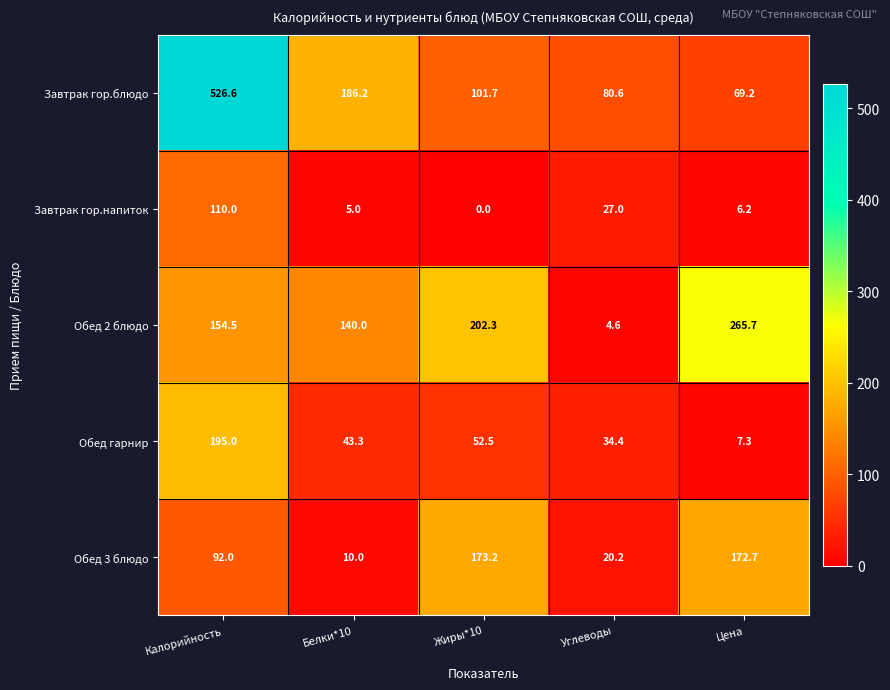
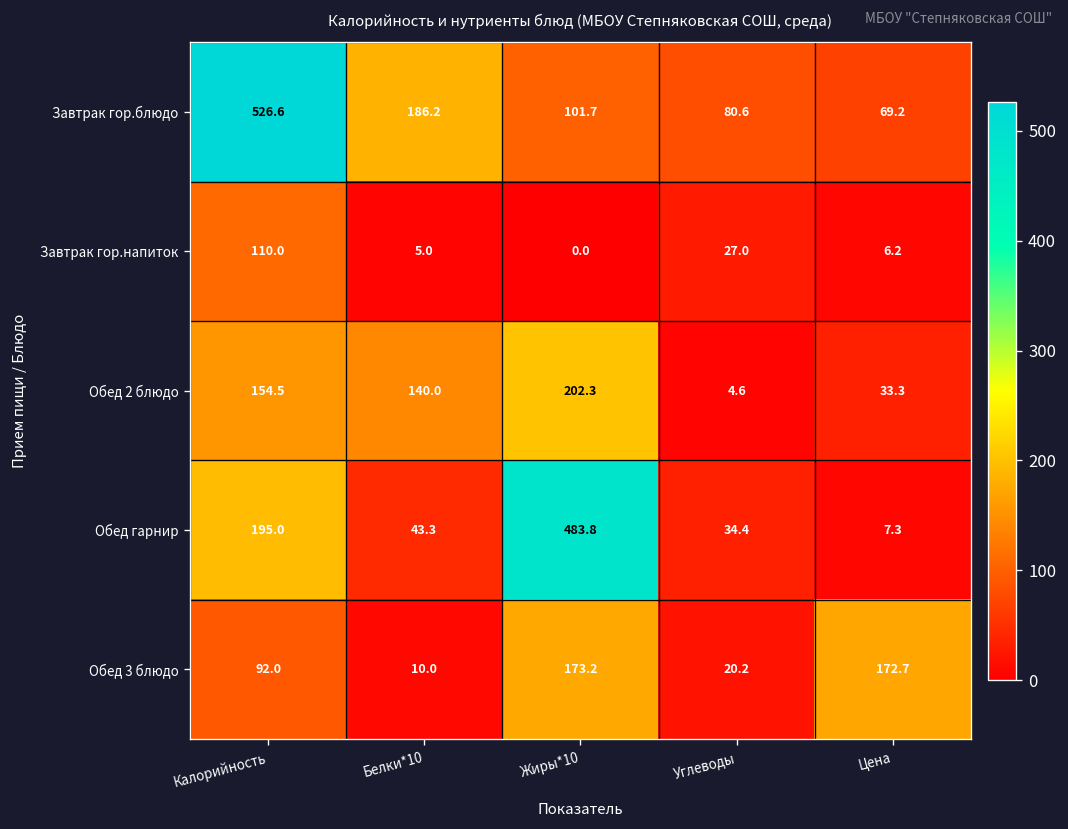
Обед 2 блюдо, Цена: 265.7 -> 33.3
Обед гарнир, Жиры*10: 52.5 -> 483.8
